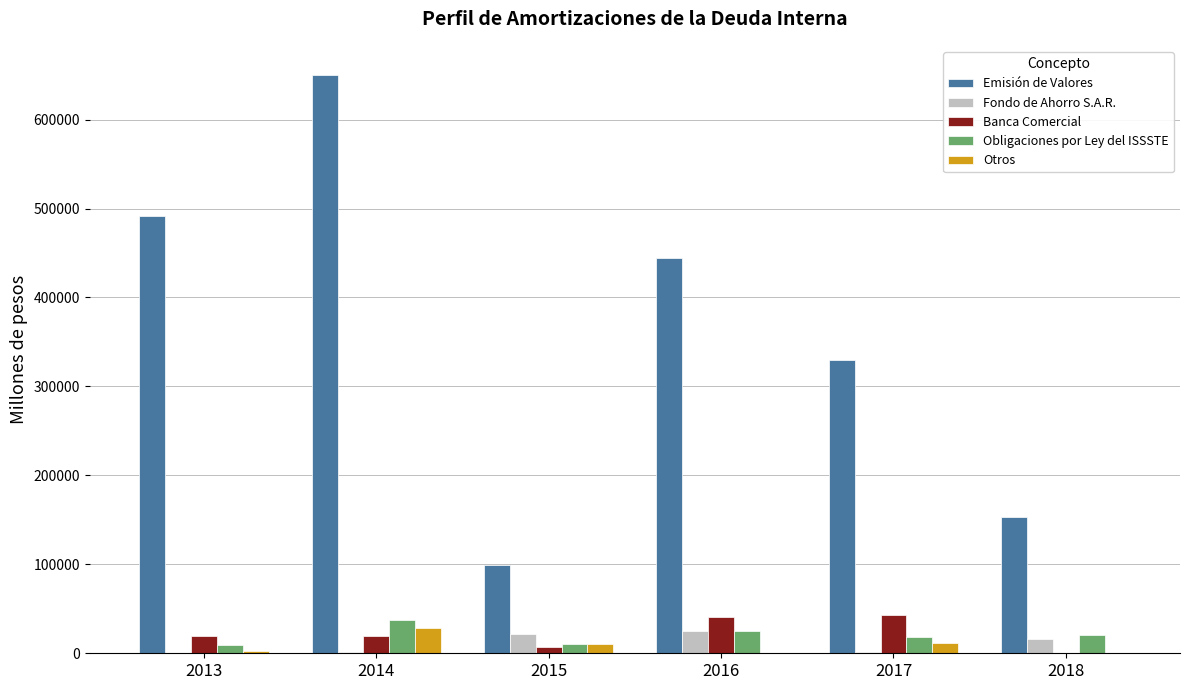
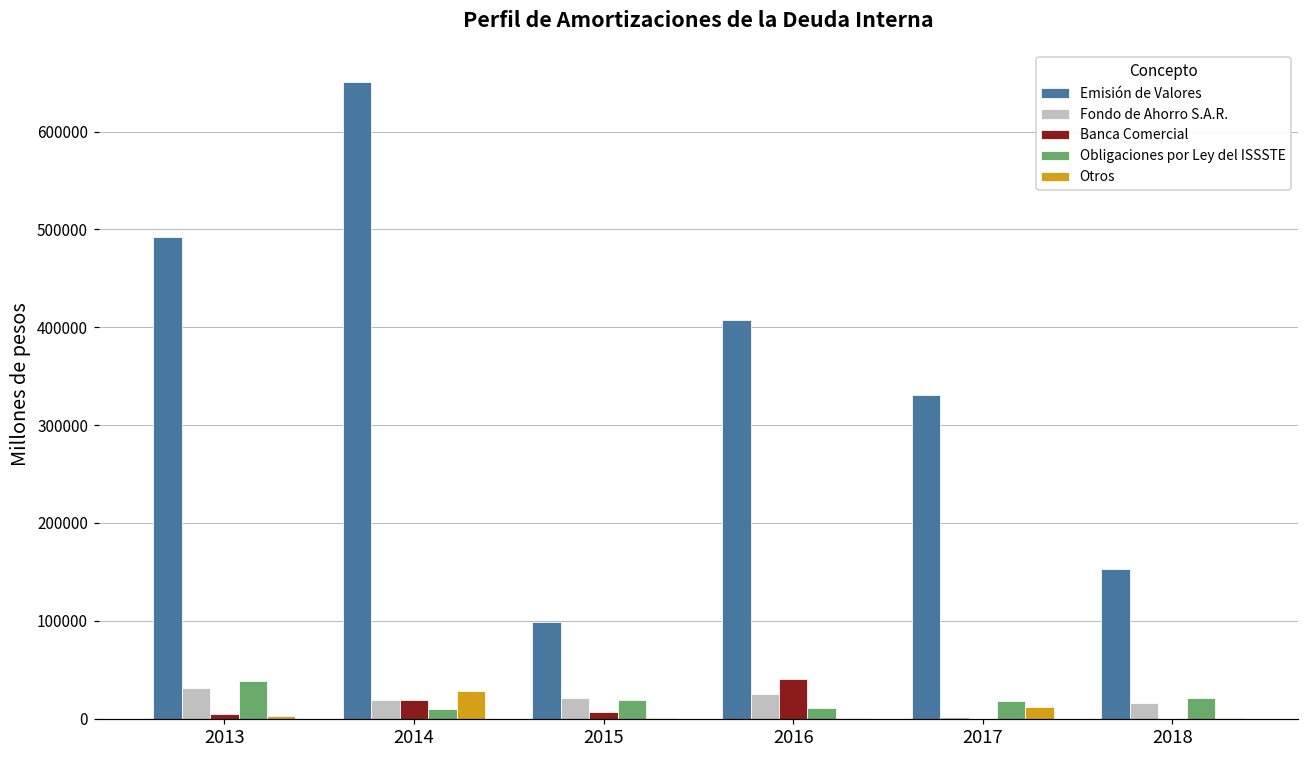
Fondo de Ahorro S.A.R., 2013: 0 -> 30000
Banca Comercial, 2013: 20000 -> 0
Obligaciones por Ley del ISSSTE, 2013: 10000 -> 40000
Fondo de Ahorro S.A.R., 2014: 0 -> 20000
Obligaciones por Ley del ISSSTE, 2014: 40000 -> 10000
Obligaciones por Ley del ISSSTE, 2015: 10000 -> 20000
Otros, 2015: 10000 -> 0
Emisión de Valores, 2016: 440000 -> 410000
Obligaciones por Ley del ISSSTE, 2016: 20000 -> 10000
Banca Comercial, 2017: 40000 -> 0
